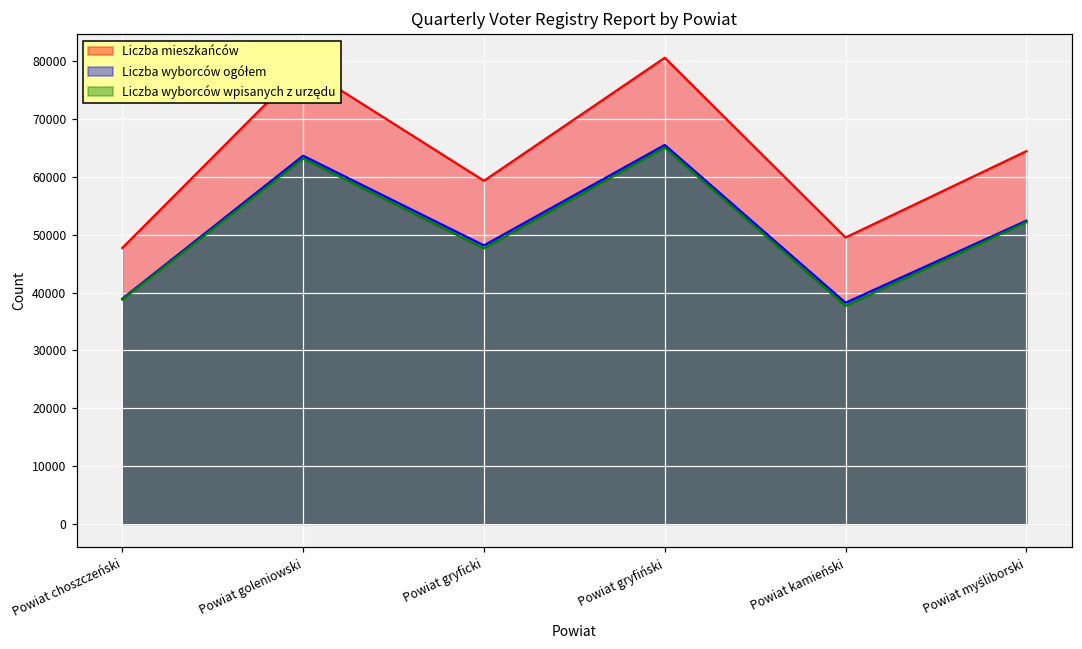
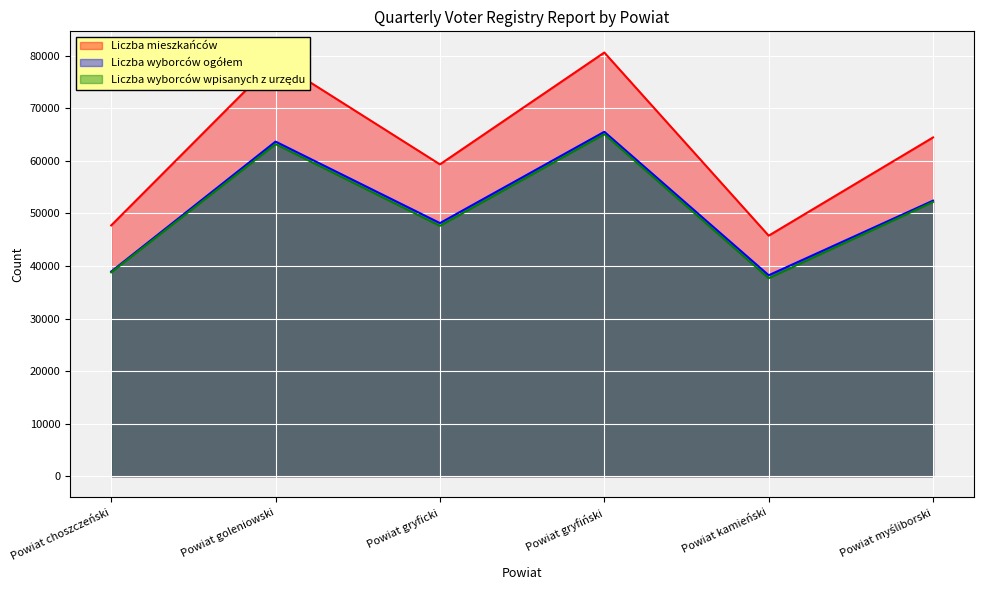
Liczba mieszkańców, Powiat kamieński: 50000 -> 46000
